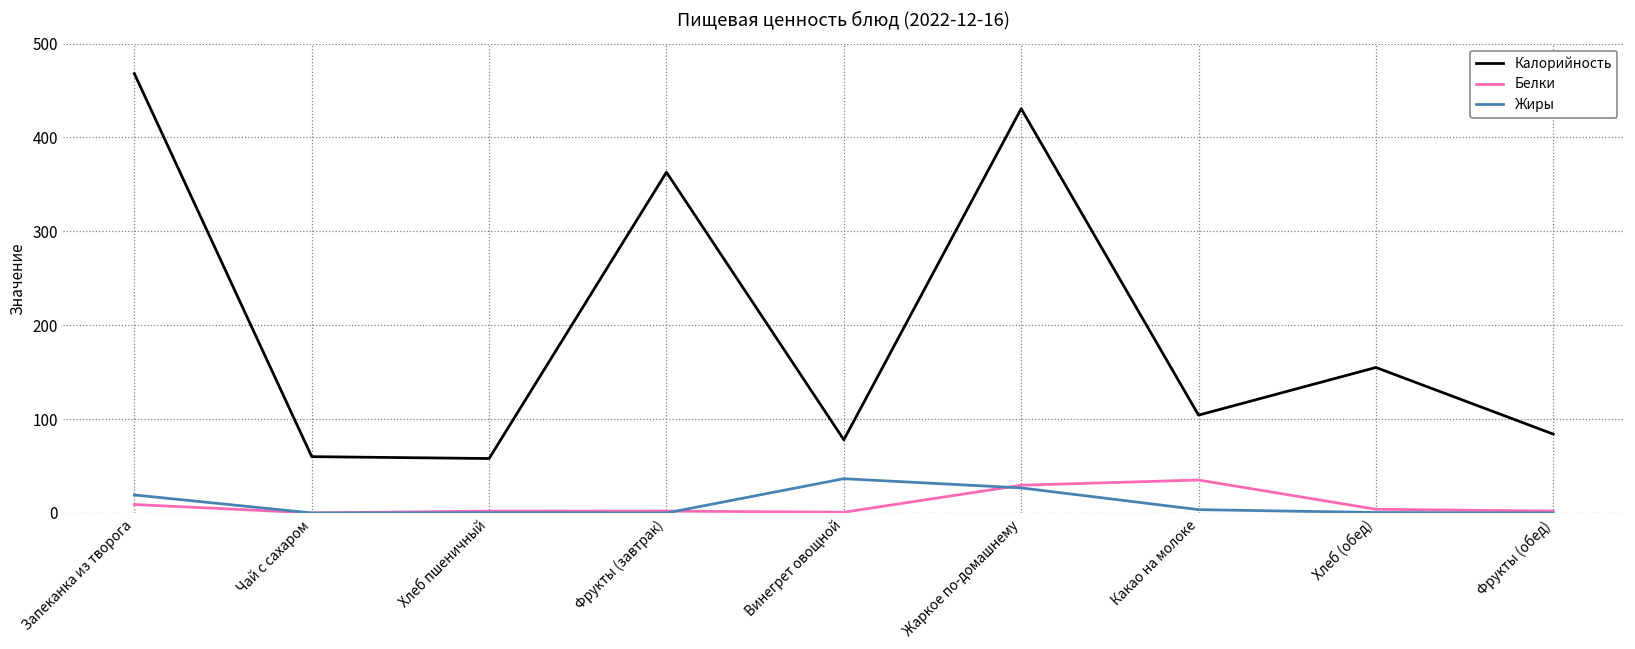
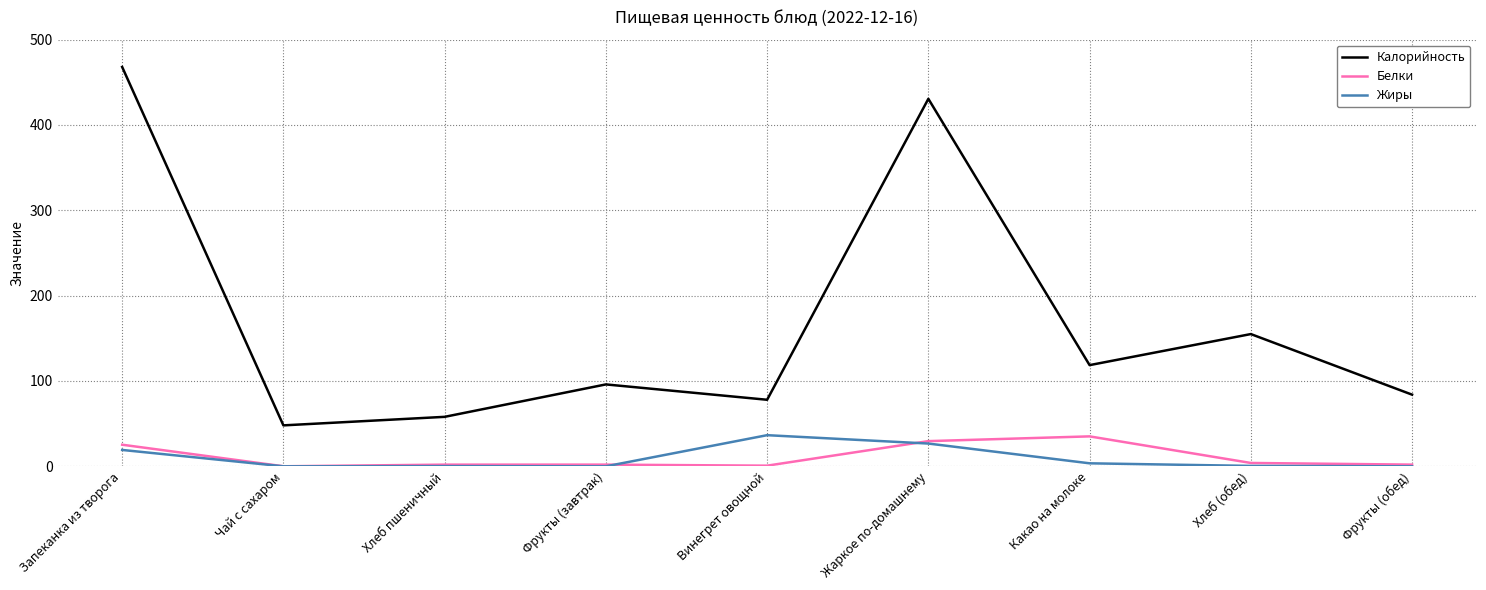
Белки, Запеканка из творога: 10 -> 30
Калорийность, Чай с сахаром: 60 -> 50
Калорийность, Фрукты (завтрак): 360 -> 100
Калорийность, Какао на молоке: 100 -> 120
